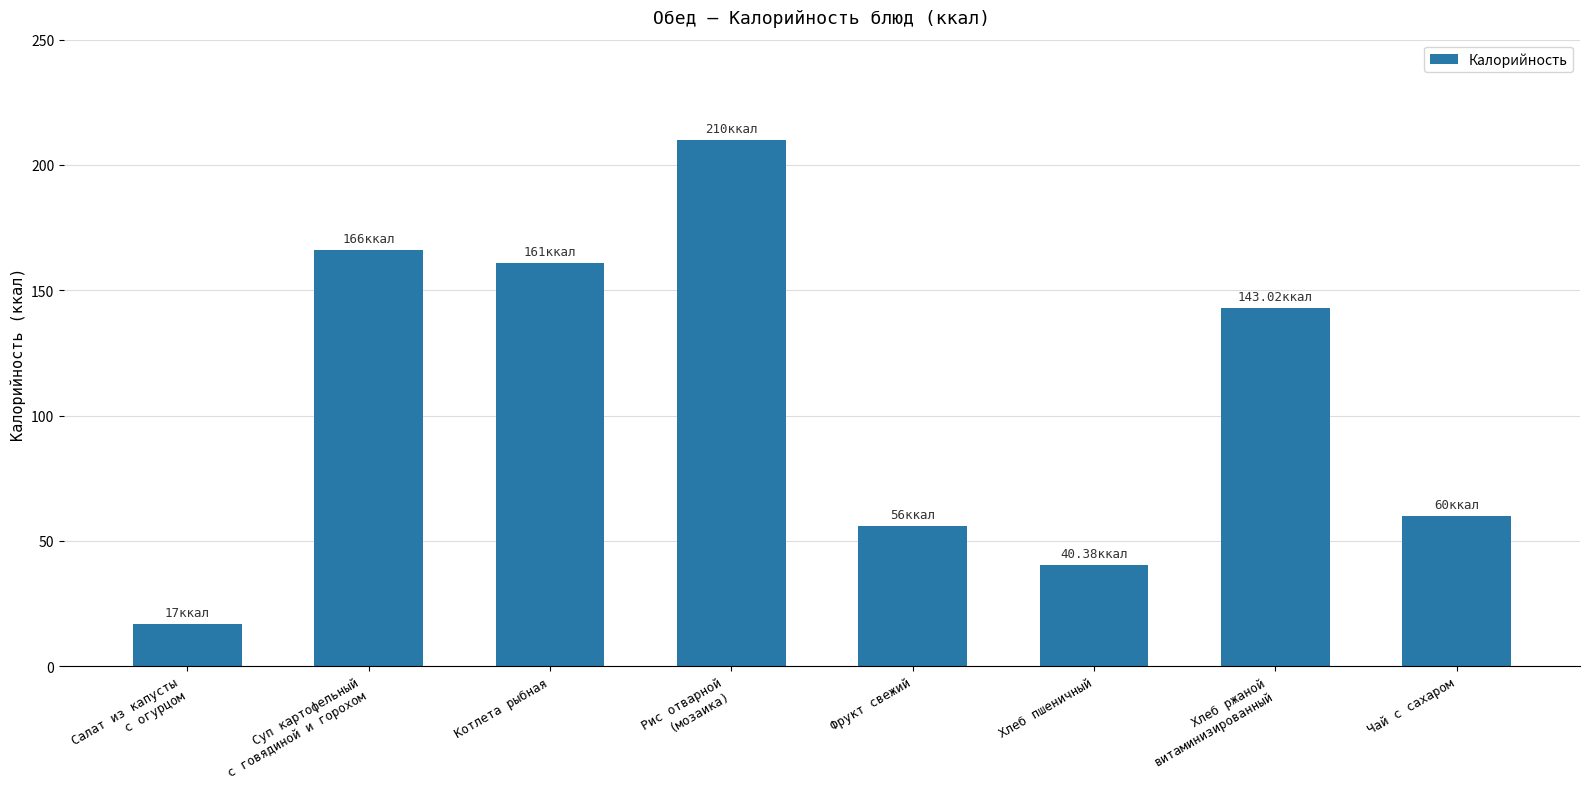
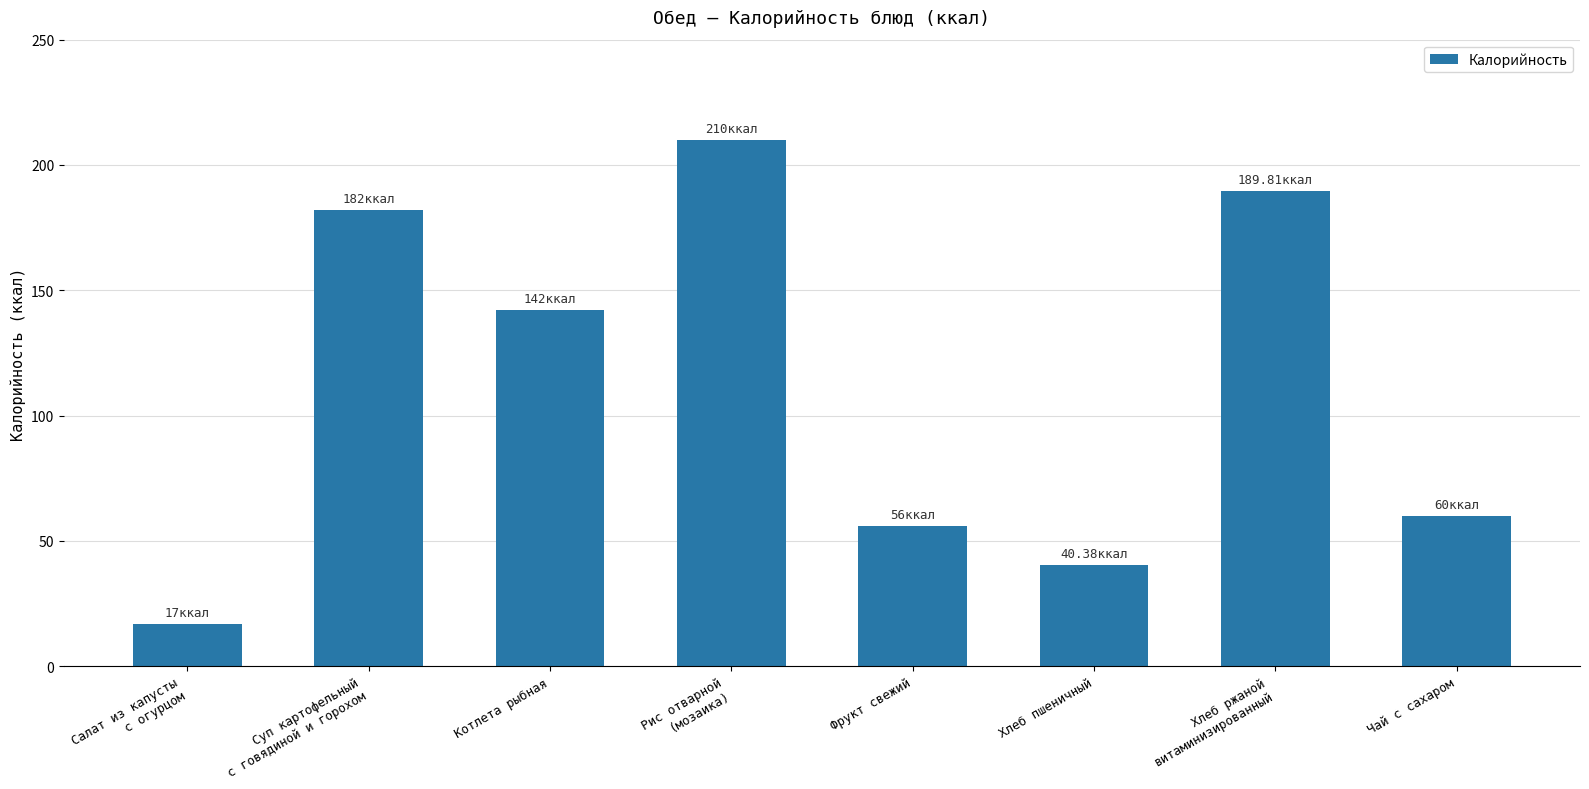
Суп картофельный с говядиной и горохом: 166 -> 182
Котлета рыбная: 161 -> 142
Хлеб ржаной витаминизированный: 143.02 -> 189.81
